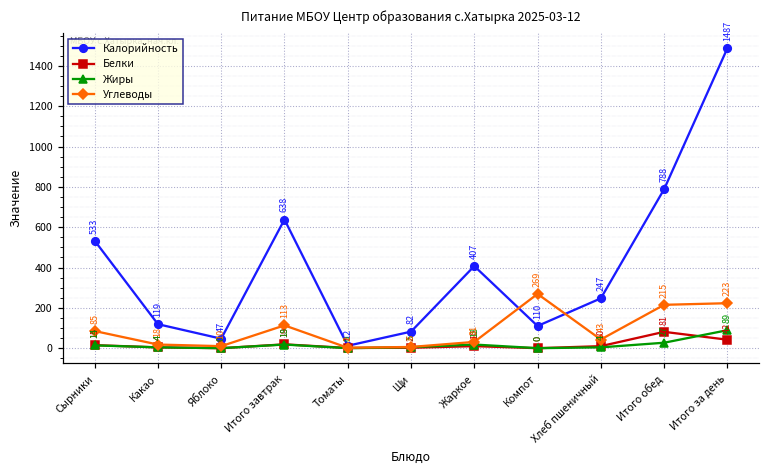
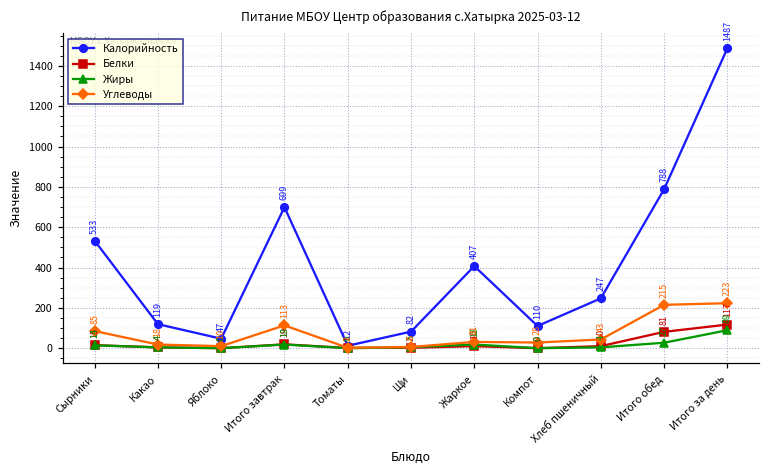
Калорийность, Итого завтрак: 638 -> 699
Углеводы, Компот: 269 -> 28
Белки, Итого за день: 42 -> 117
